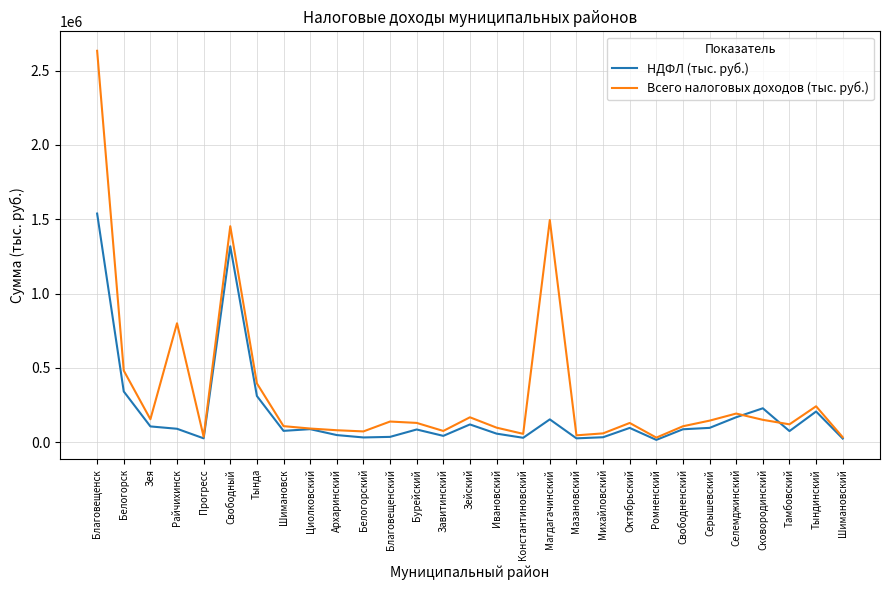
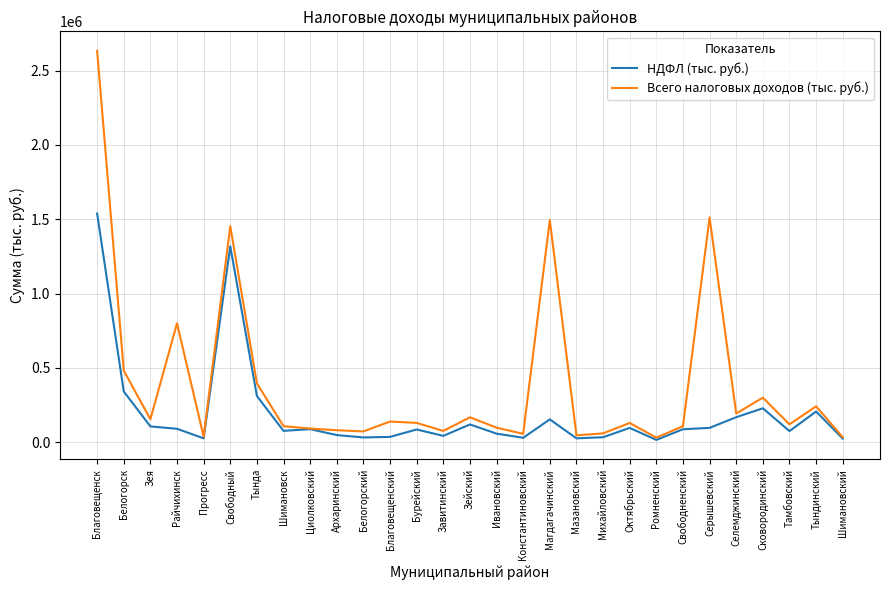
Всего налоговых доходов (тыс. руб.), Серышевский: 150000 -> 1510000
Всего налоговых доходов (тыс. руб.), Сковородинский: 150000 -> 300000
